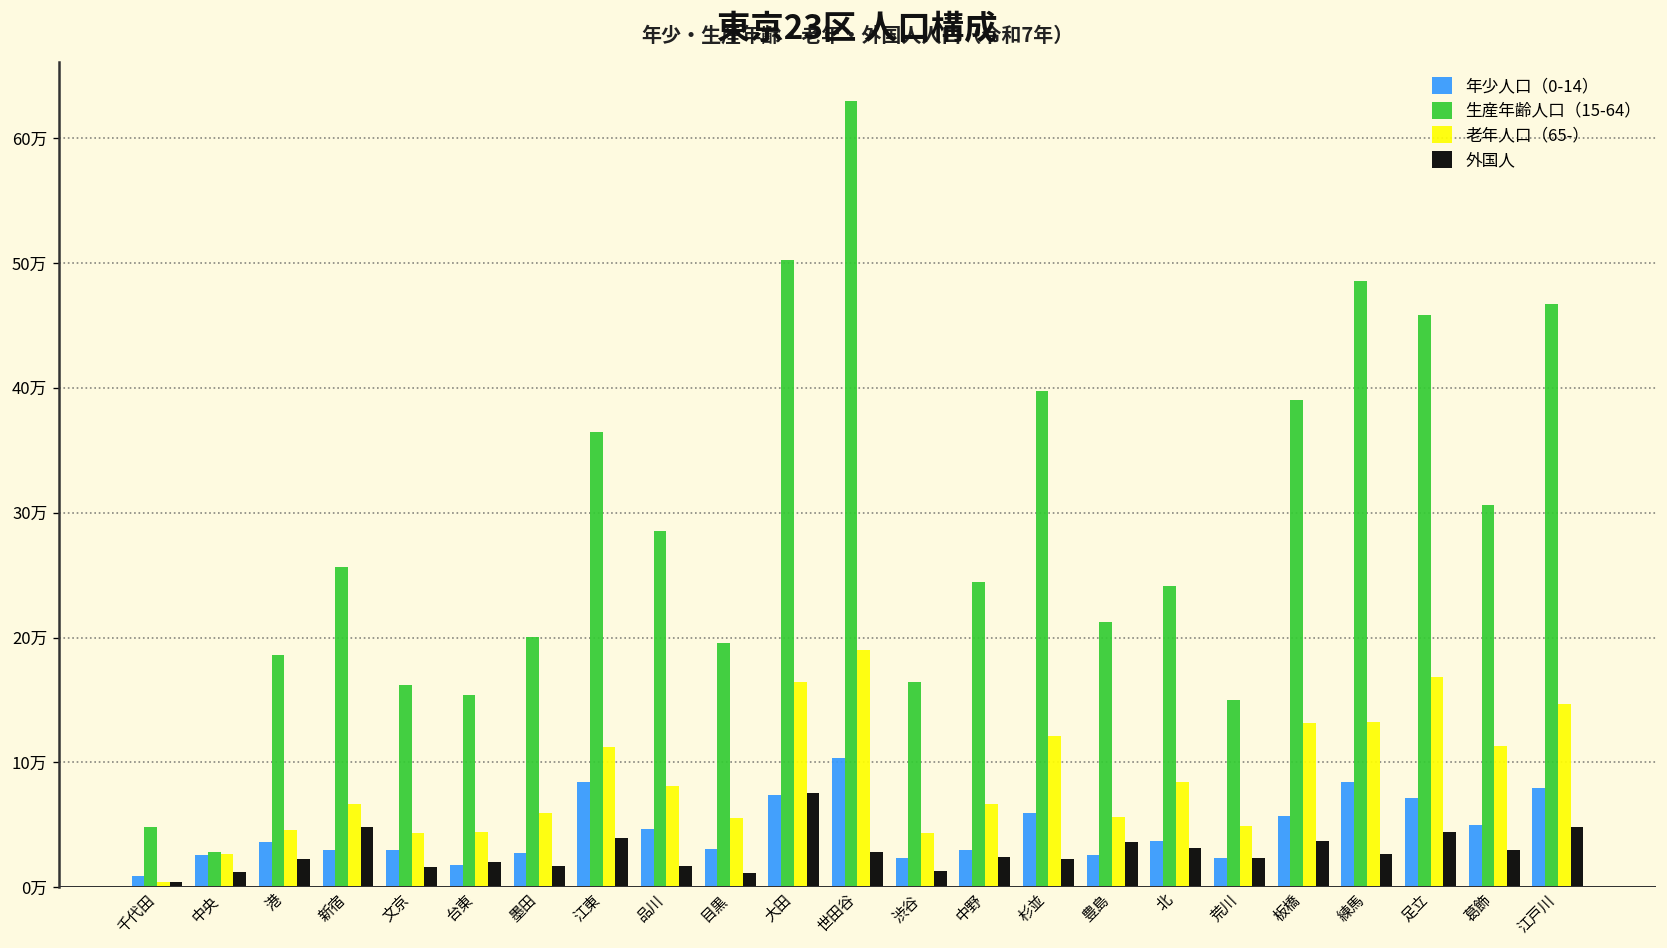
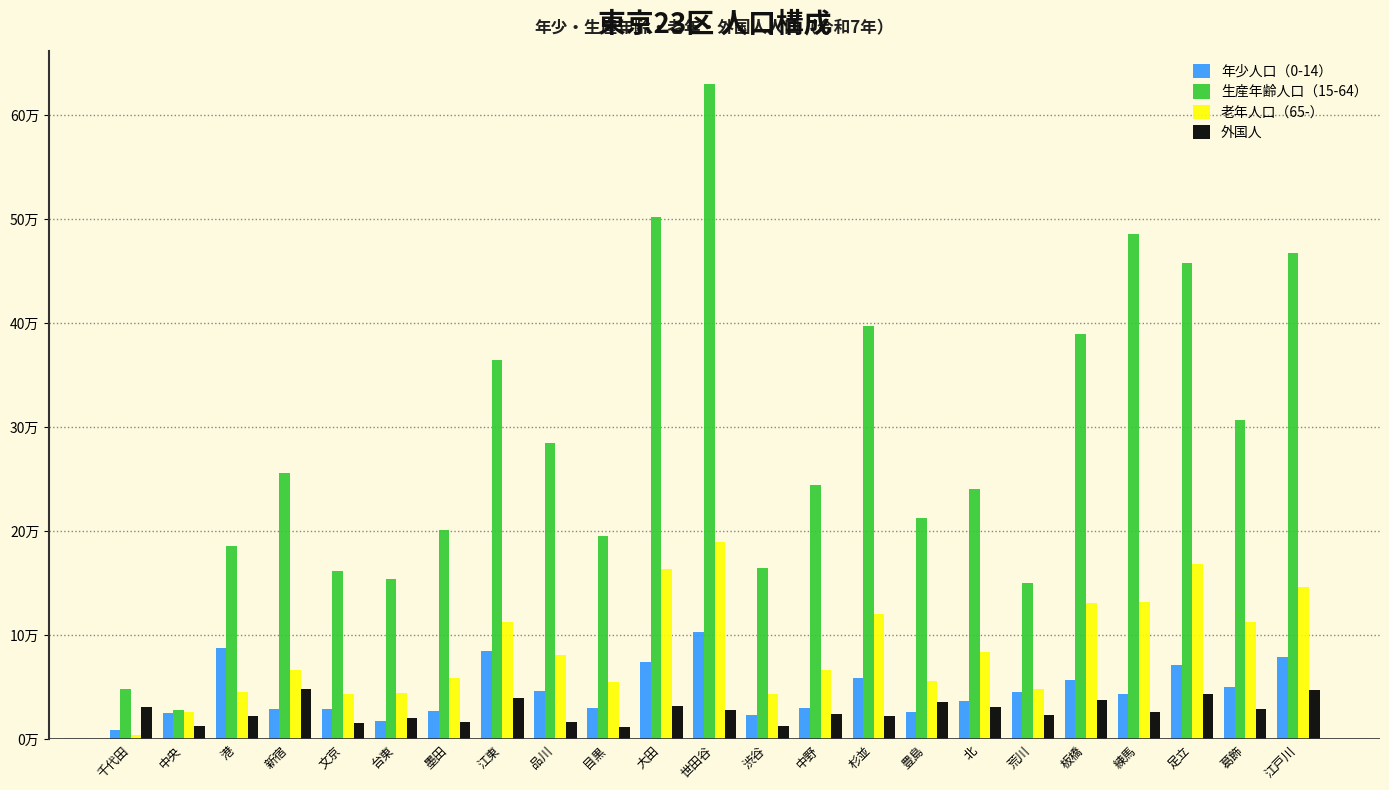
外国人, 千代田: 0.4万 -> 3.1万
年少人口（0-14）, 港: 3.6万 -> 8.8万
外国人, 大田: 7.5万 -> 3.2万
年少人口（0-14）, 荒川: 2.3万 -> 4.6万
年少人口（0-14）, 練馬: 8.4万 -> 4.4万
